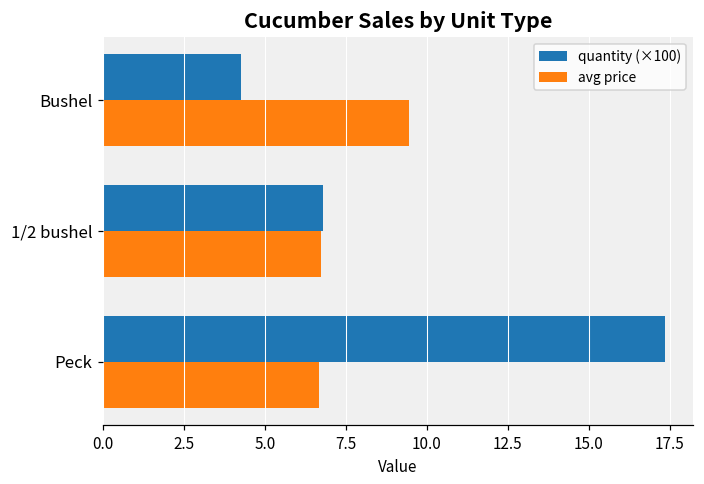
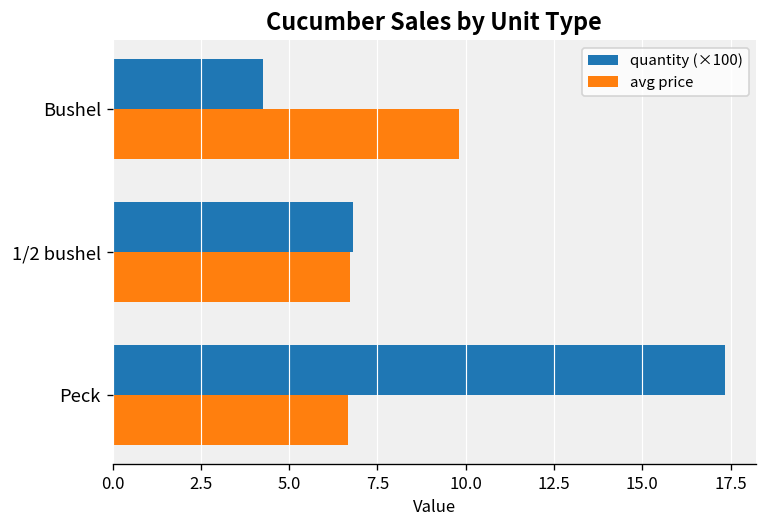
avg price, Bushel: 9.4 -> 9.8
